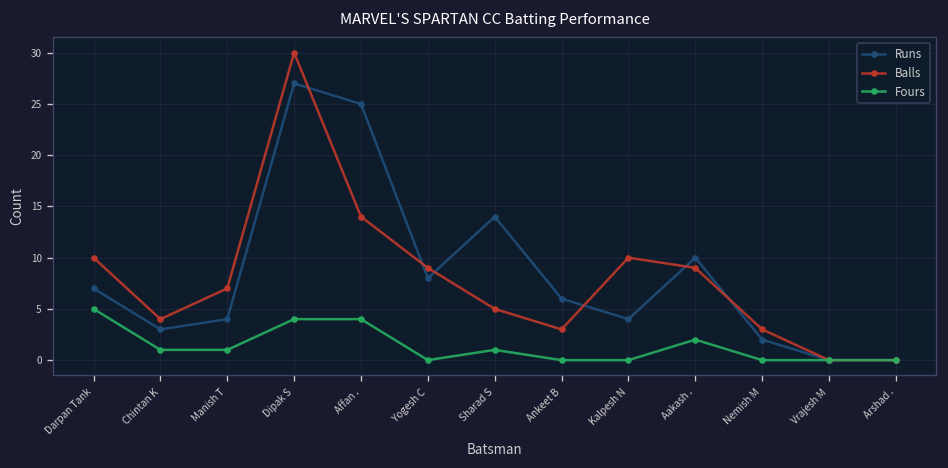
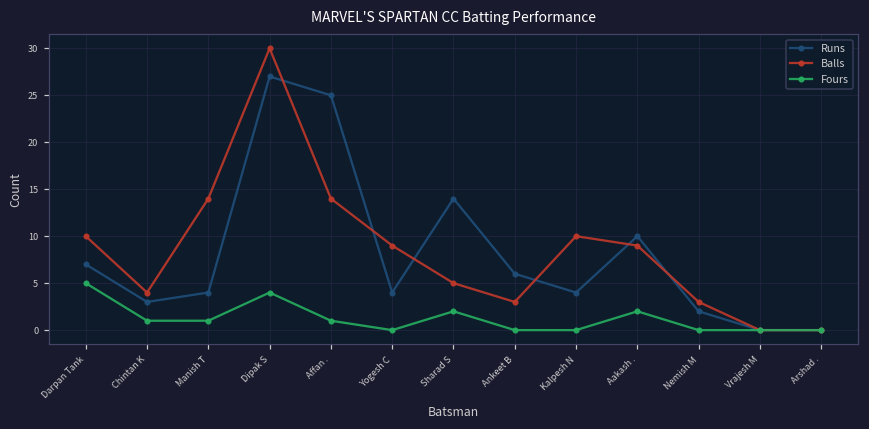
Balls, Manish T: 7 -> 14
Fours, Affan .: 4 -> 1
Runs, Yogesh C: 8 -> 4
Fours, Sharad S: 1 -> 2
